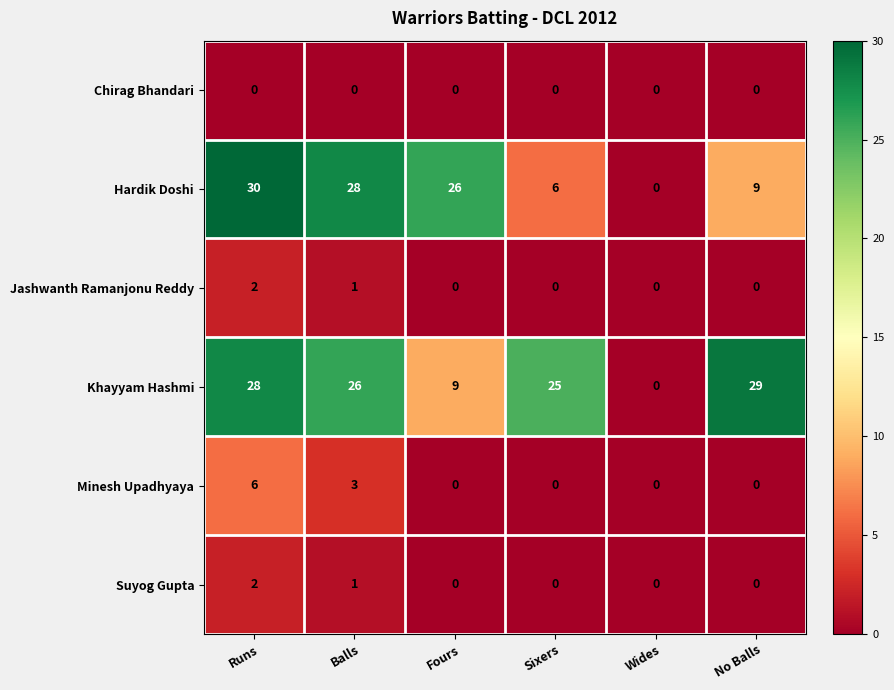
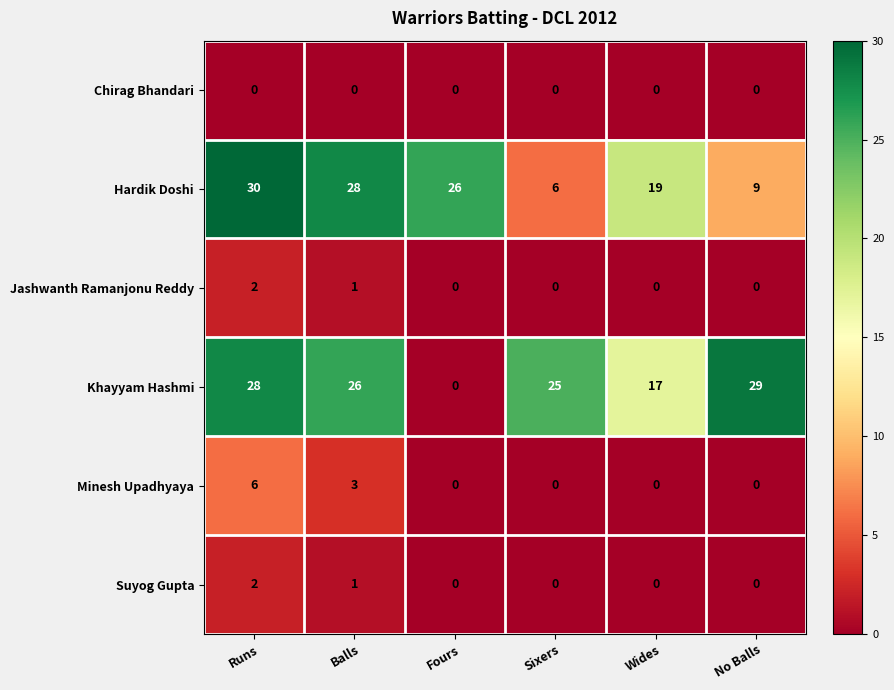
Hardik Doshi, Wides: 0 -> 19
Khayyam Hashmi, Fours: 9 -> 0
Khayyam Hashmi, Wides: 0 -> 17
